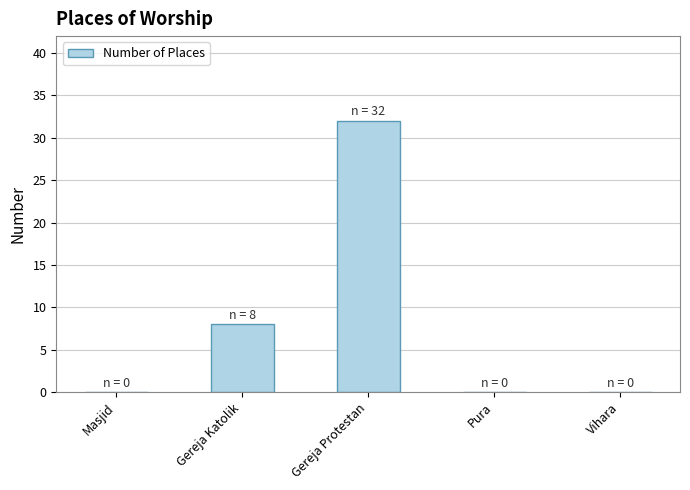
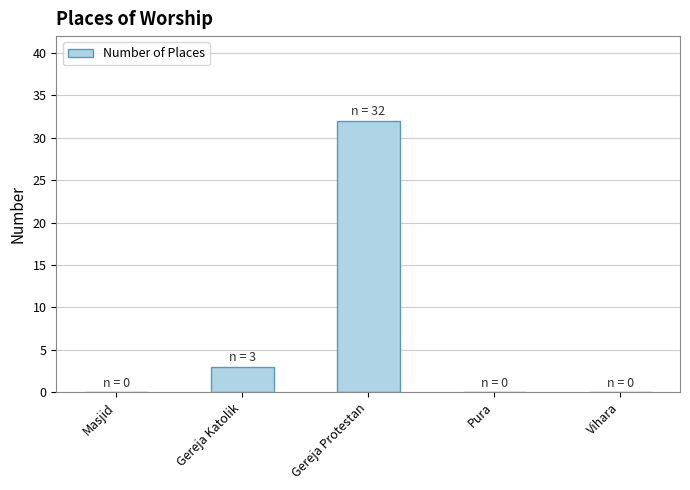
Gereja Katolik: 8 -> 3
